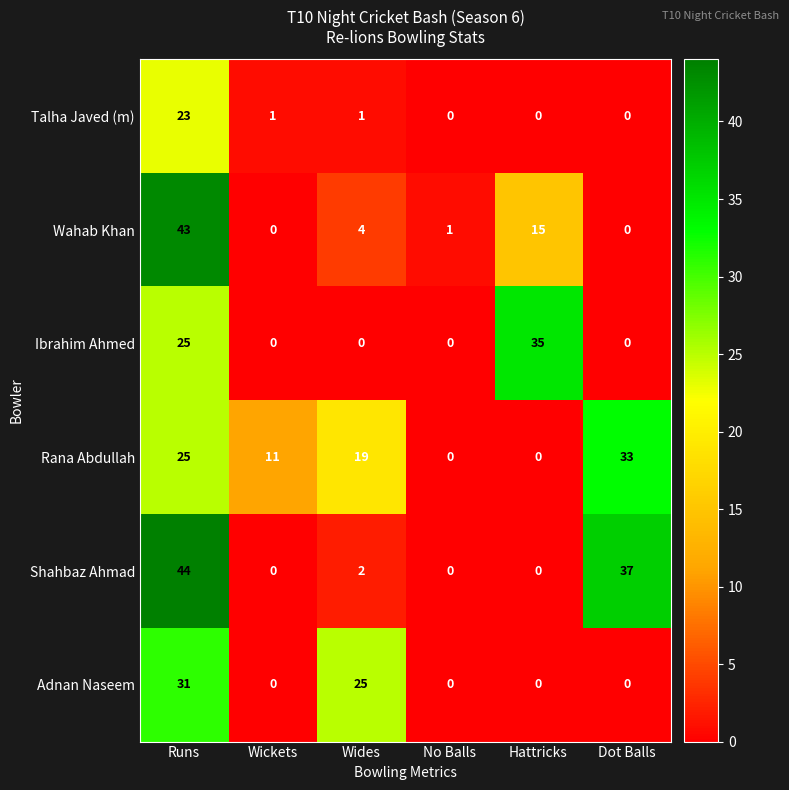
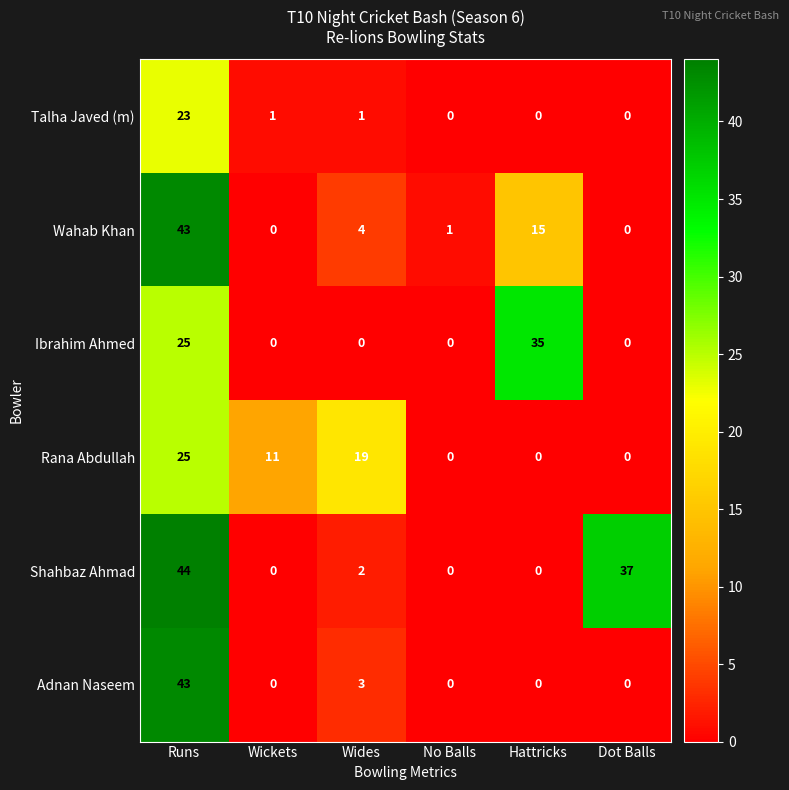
Rana Abdullah, Dot Balls: 33 -> 0
Adnan Naseem, Runs: 31 -> 43
Adnan Naseem, Wides: 25 -> 3
